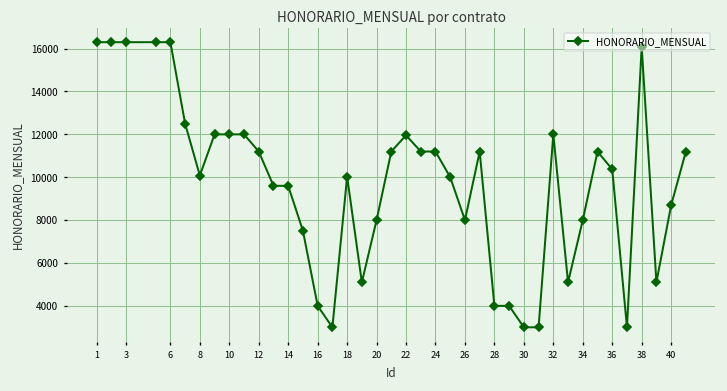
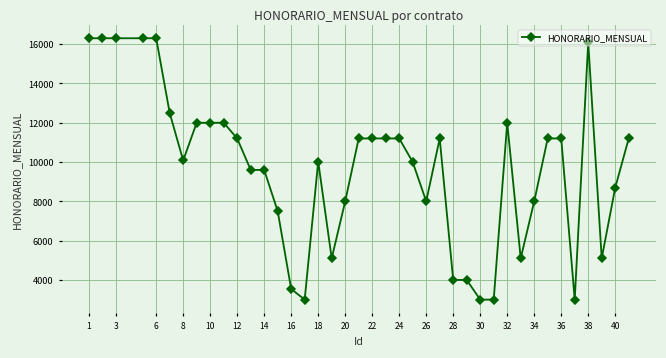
16: 4000 -> 3500
22: 12000 -> 11200
36: 10400 -> 11200
